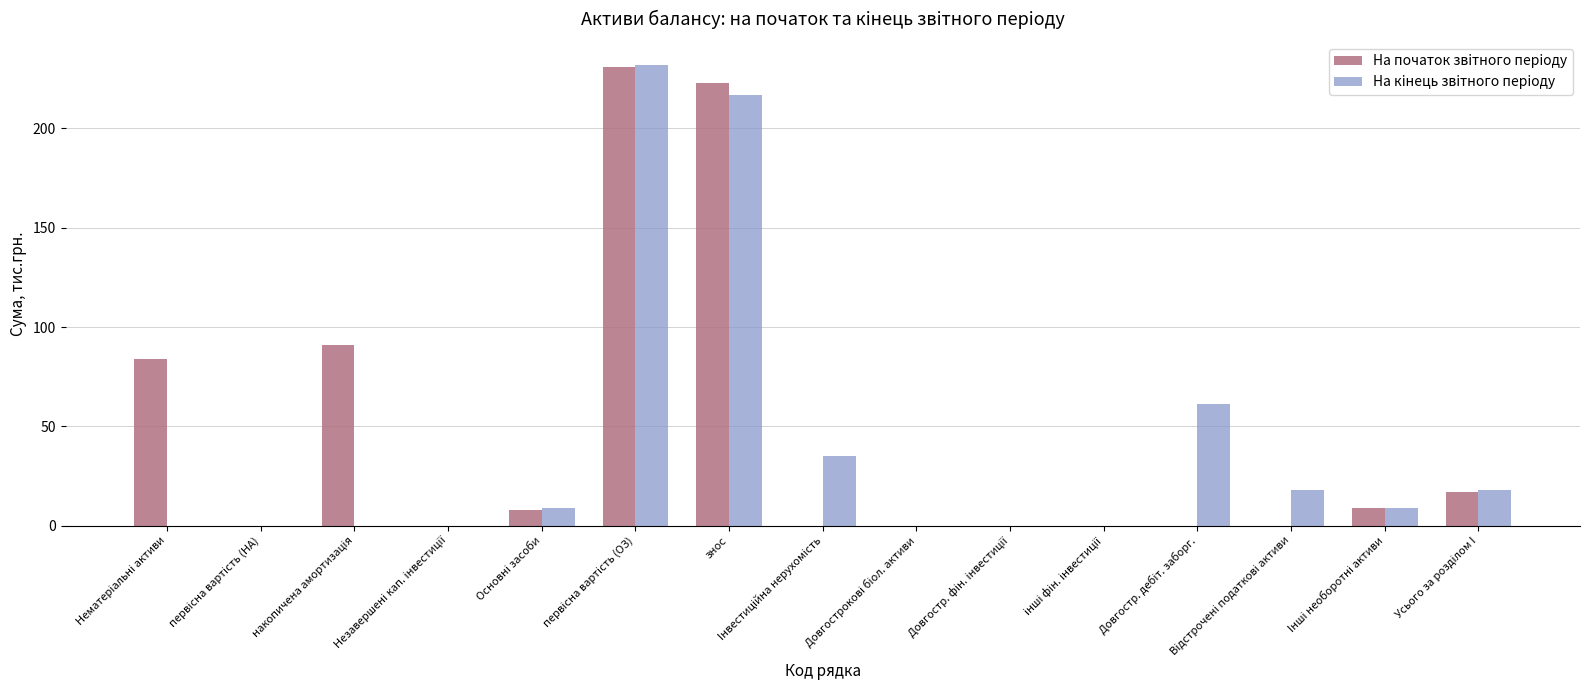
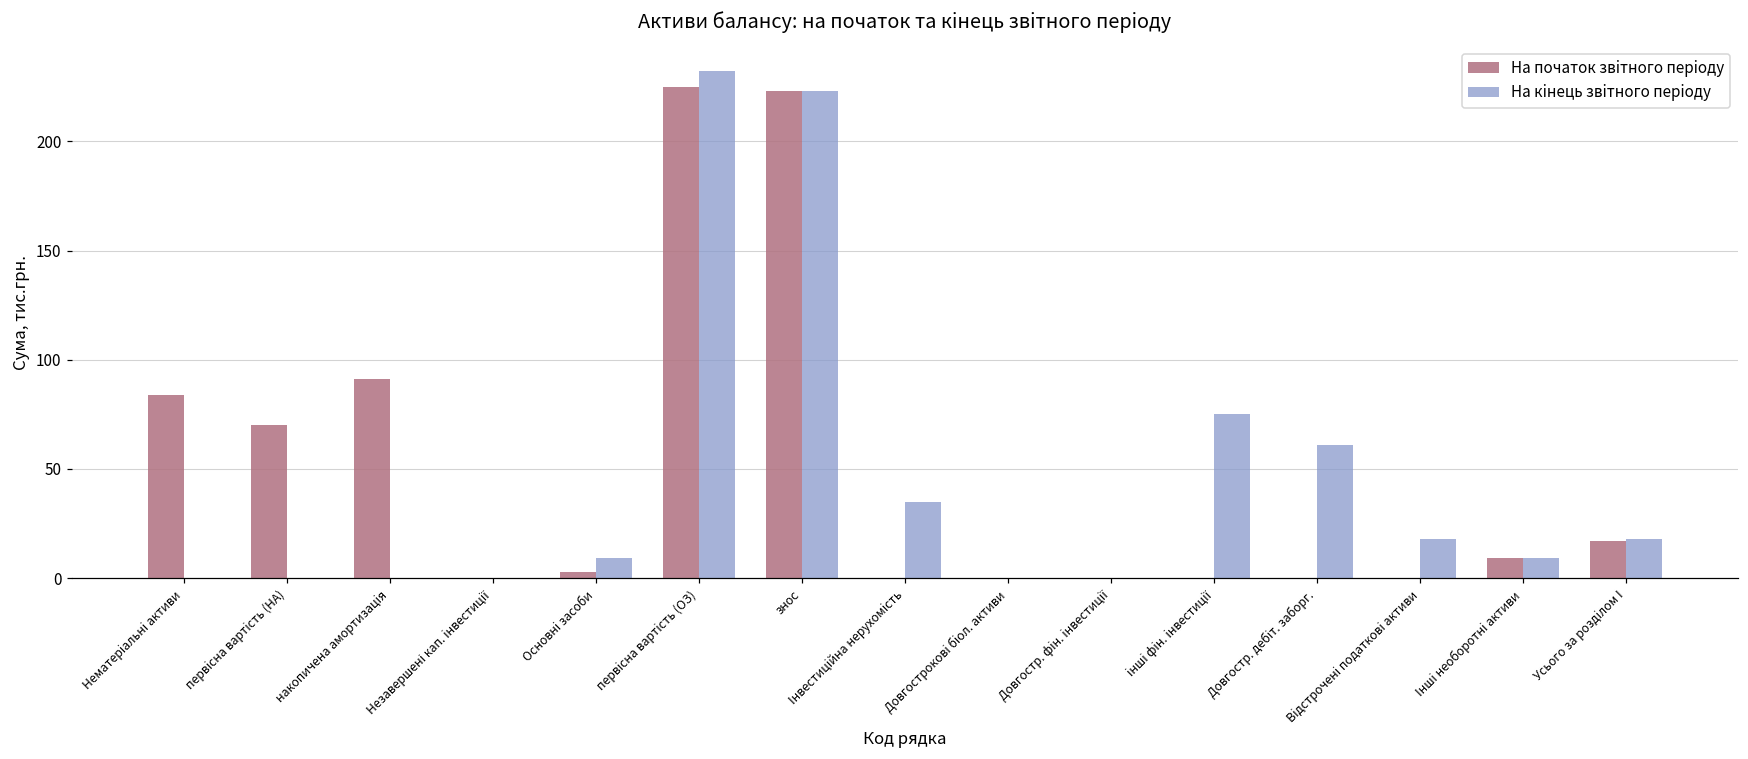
На початок звiтного перiоду, первiсна вартiсть (НА): 0 -> 70
На початок звiтного перiоду, Основнi засоби: 8 -> 3
На початок звiтного перiоду, первiсна вартiсть (ОЗ): 231 -> 225
На кiнець звiтного перiоду, знос: 217 -> 223
На кiнець звiтного перiоду, iншi фiн. iнвестицiї: 0 -> 75
